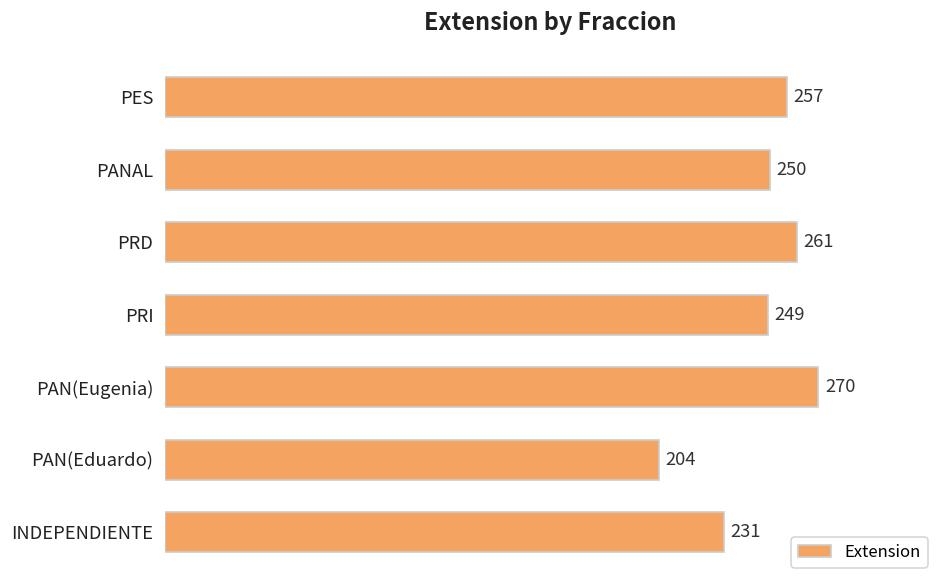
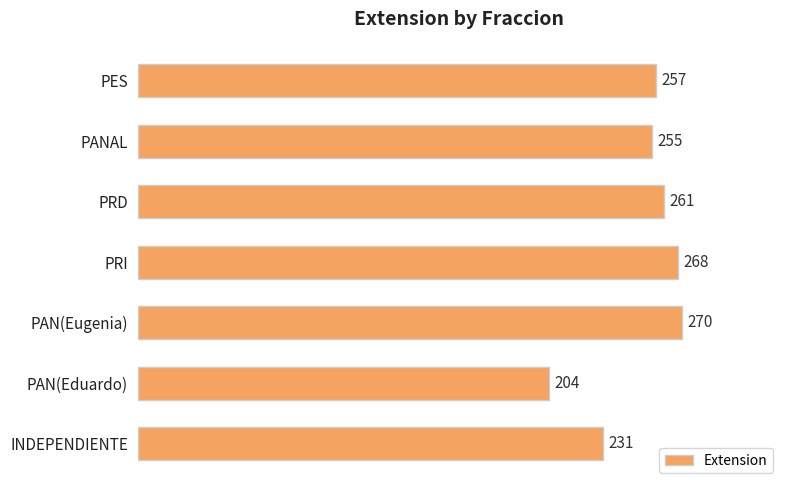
PANAL: 250 -> 255
PRI: 249 -> 268
